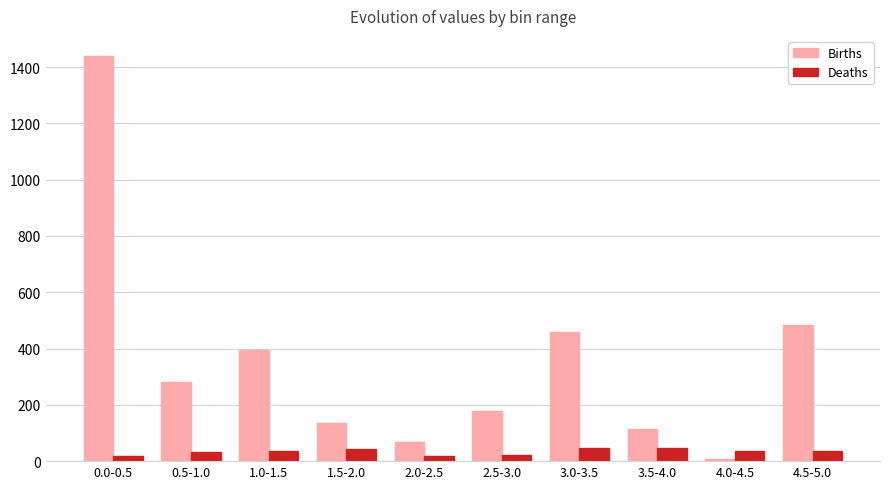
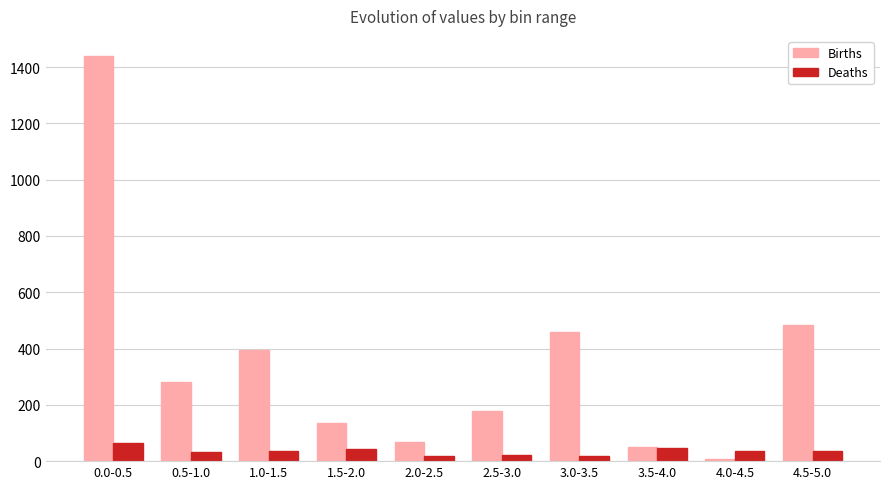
Deaths, 0.0-0.5: 20 -> 60
Deaths, 3.0-3.5: 50 -> 20
Births, 3.5-4.0: 110 -> 50
